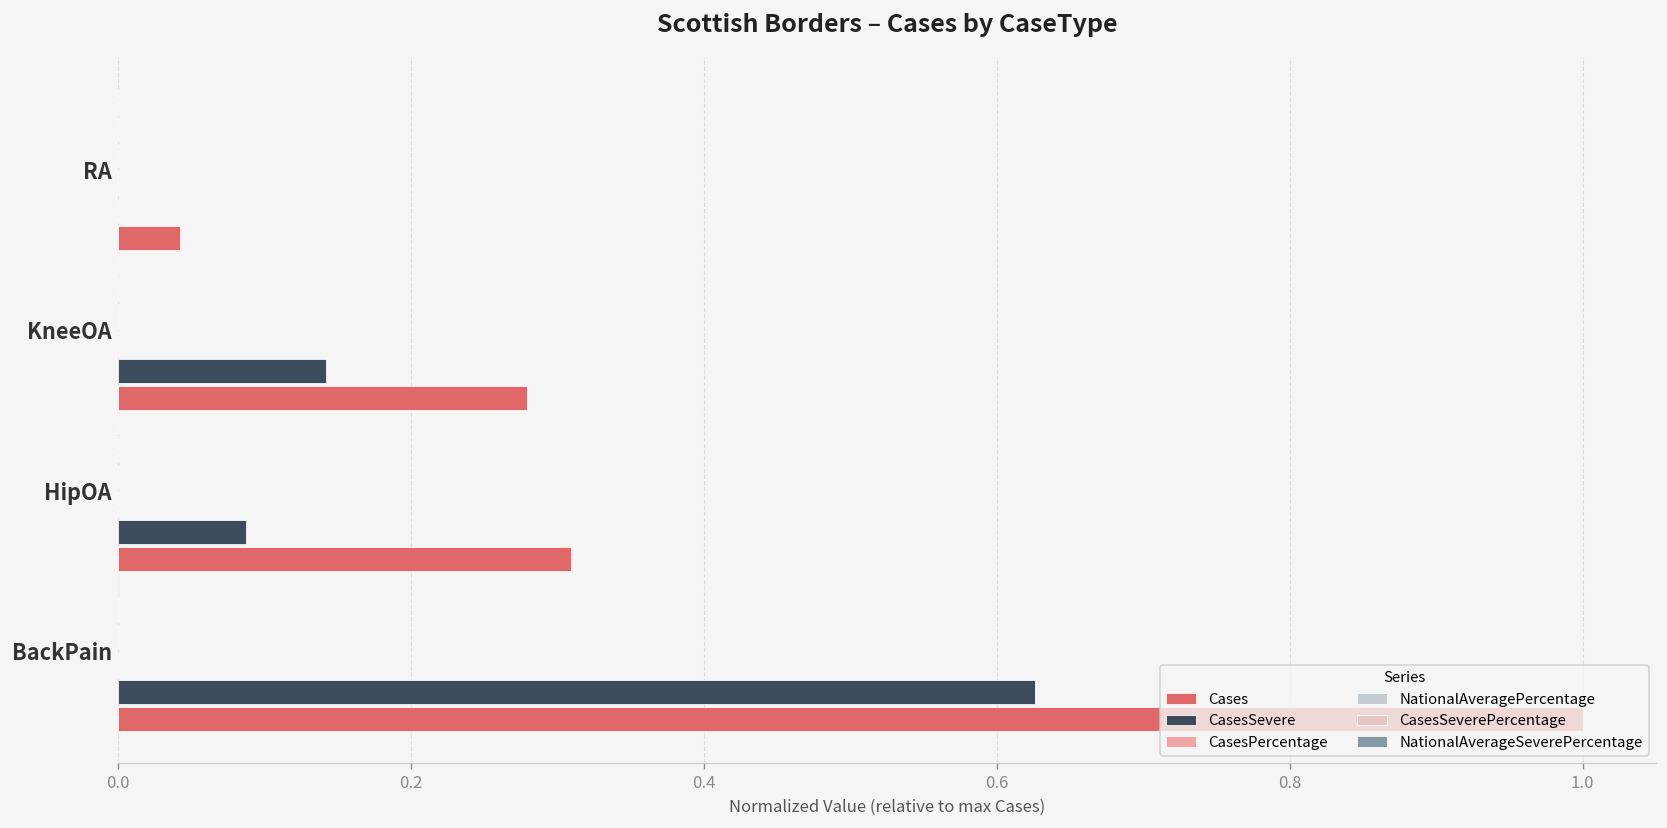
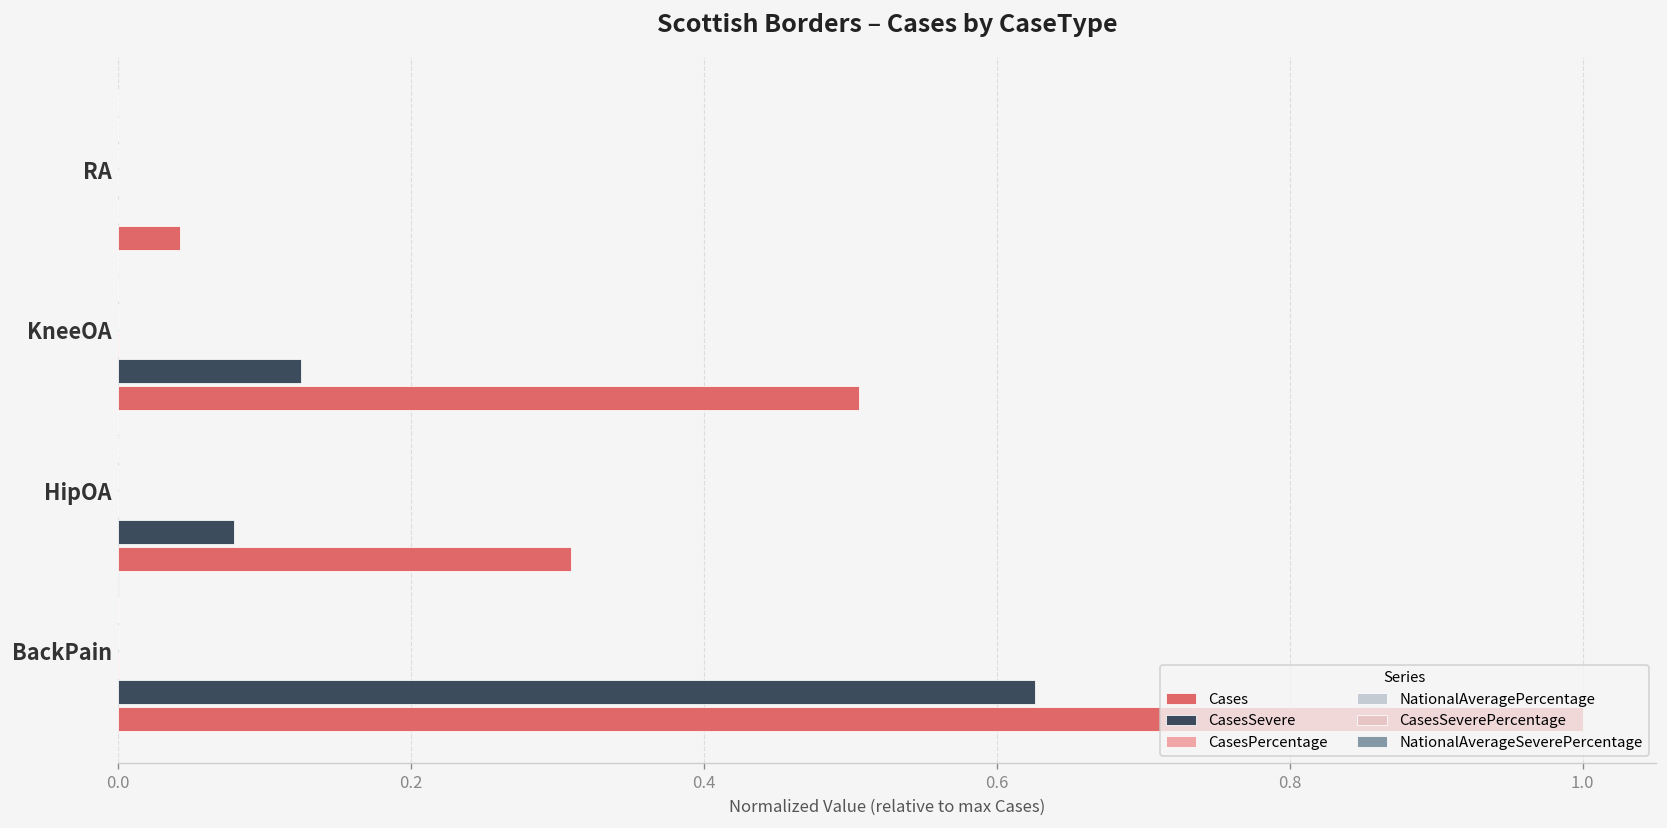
CasesSevere, KneeOA: 0.142 -> 0.125
Cases, KneeOA: 0.279 -> 0.506
CasesSevere, HipOA: 0.088 -> 0.080
